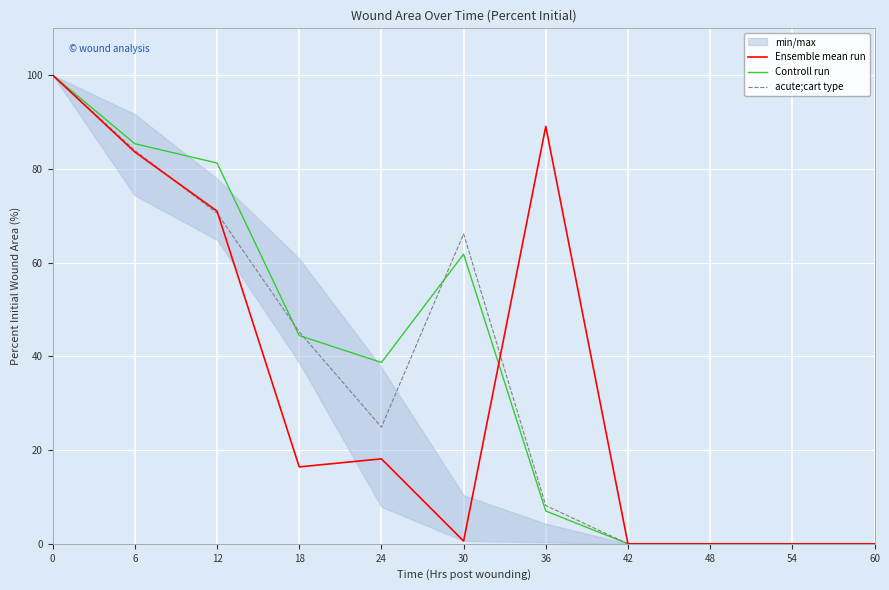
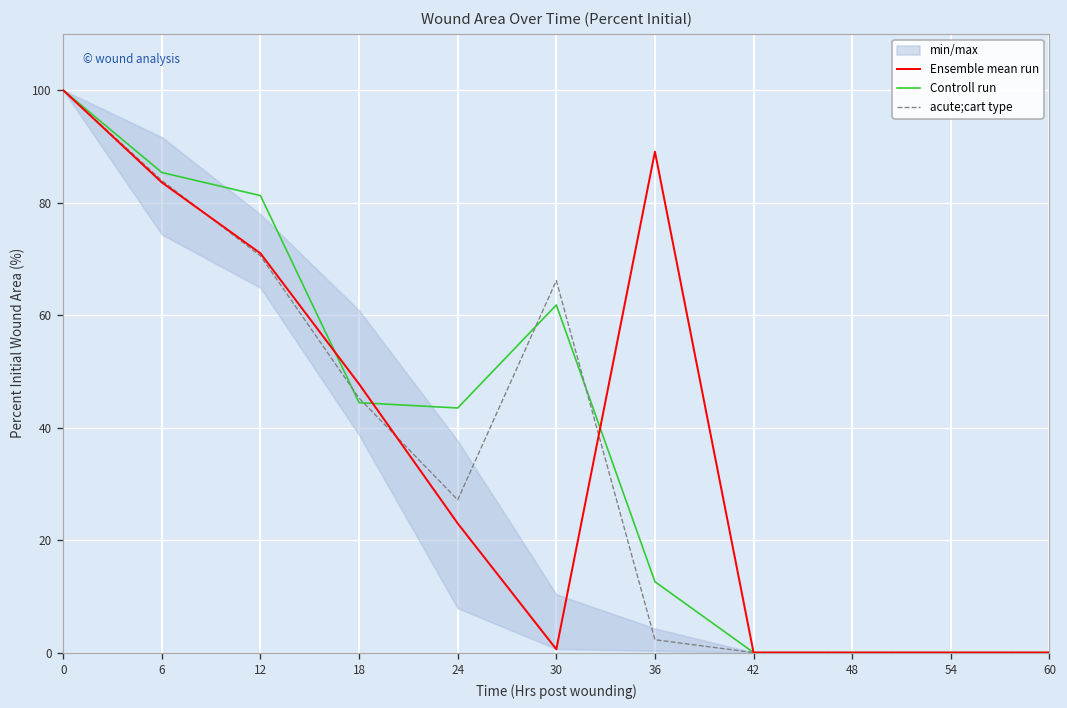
Ensemble mean run, 18: 16 -> 48
Ensemble mean run, 24: 18 -> 23
Controll run, 24: 39 -> 43
acute;cart type, 24: 25 -> 27
Controll run, 36: 7 -> 13
acute;cart type, 36: 8 -> 2
